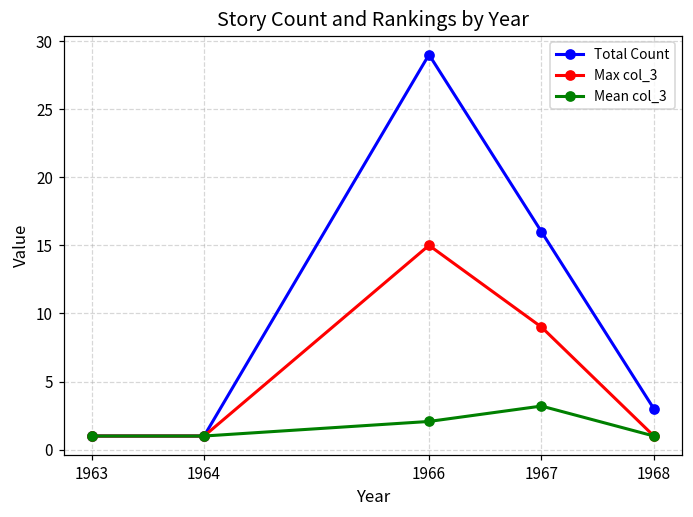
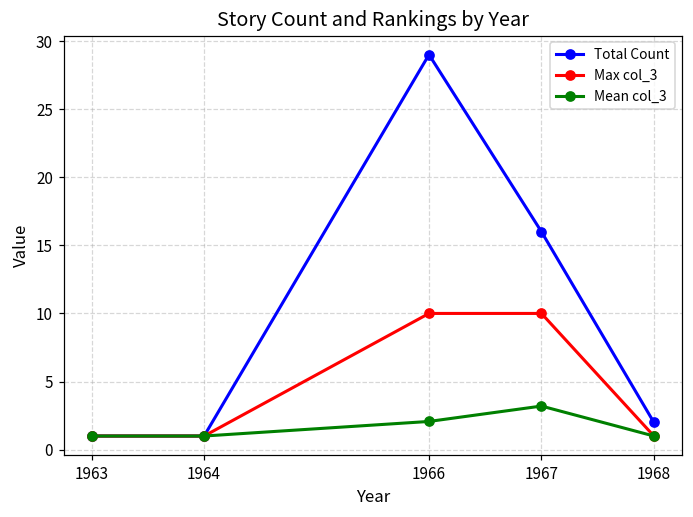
Max col_3, 1966: 15 -> 10
Max col_3, 1967: 9 -> 10
Total Count, 1968: 3 -> 2
